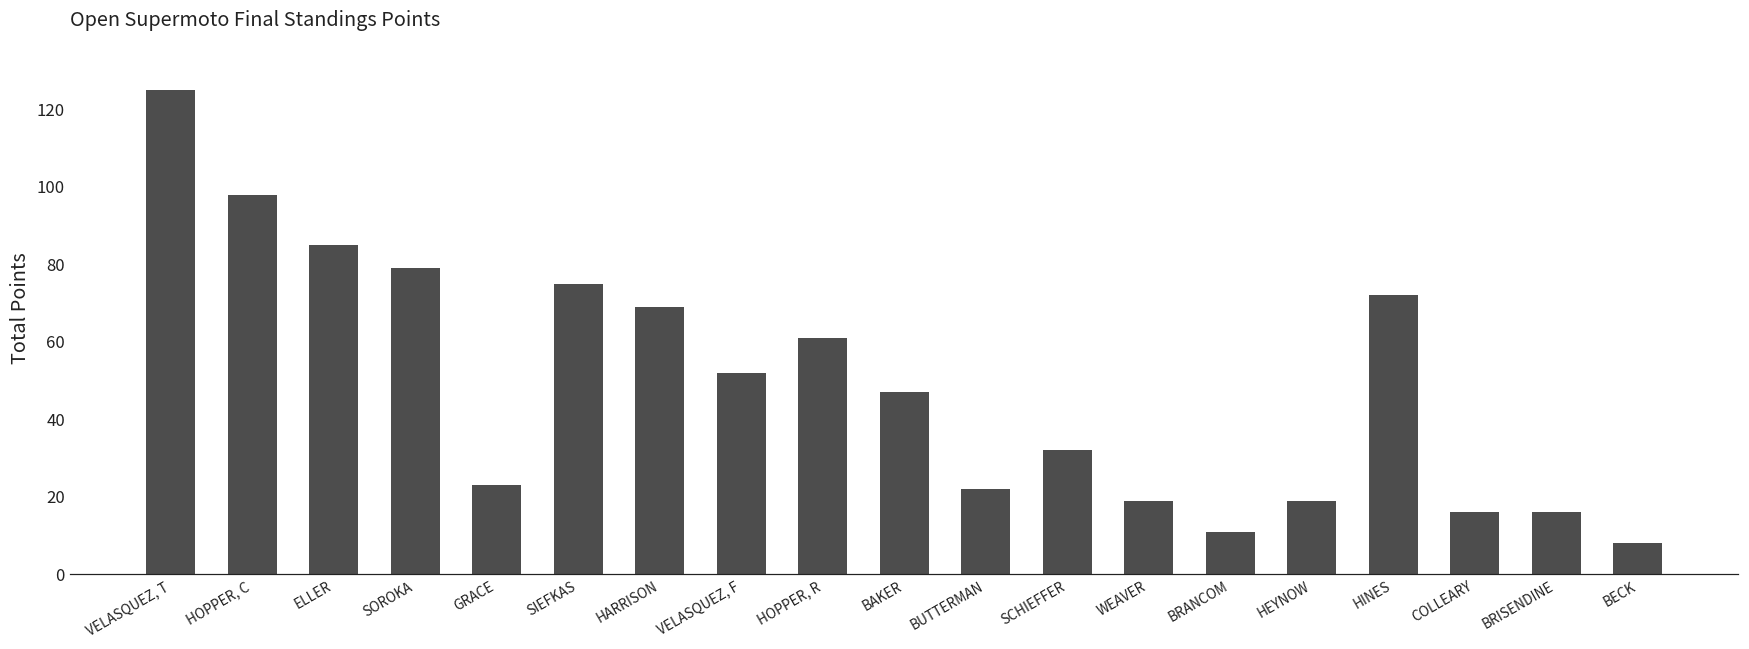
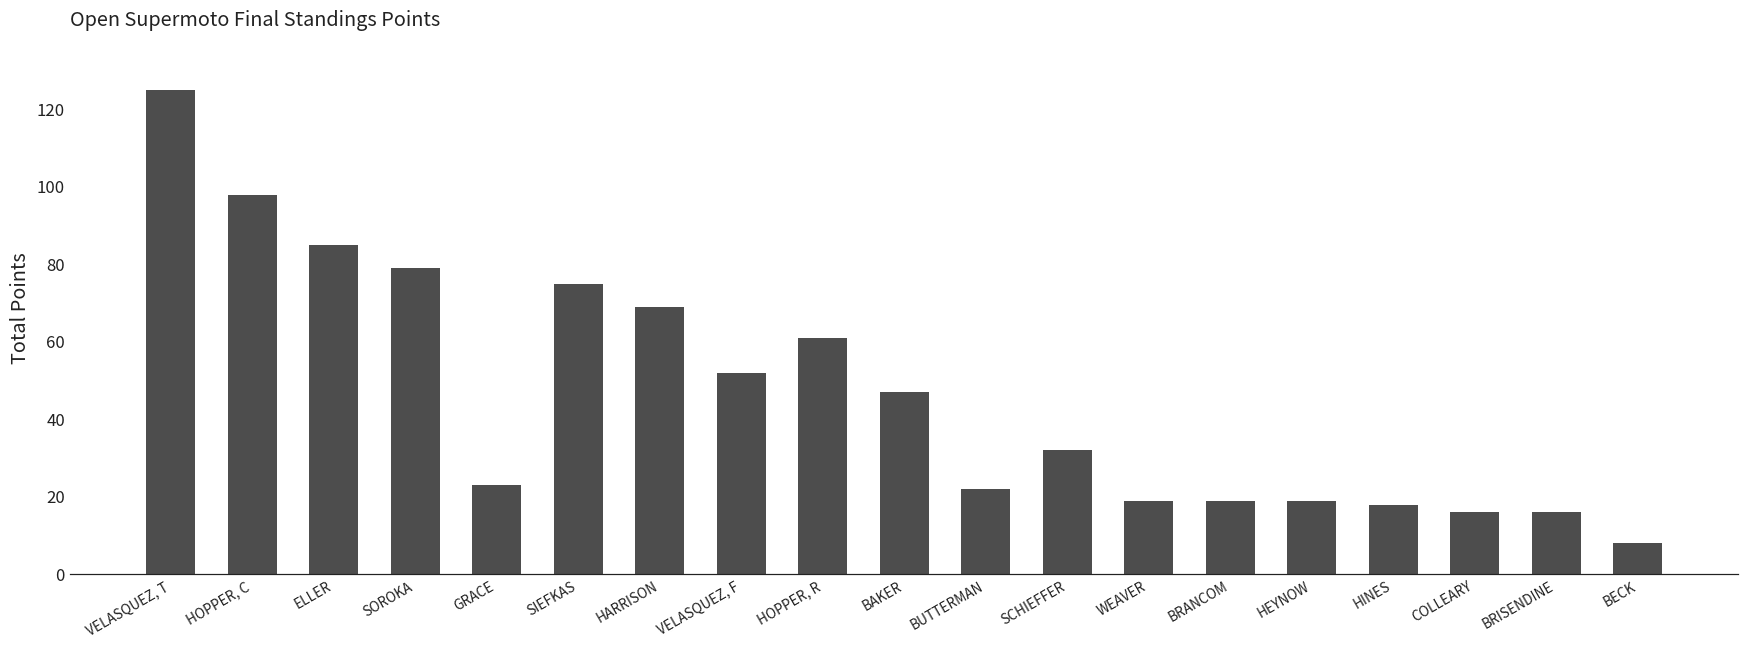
BRANCOM: 11 -> 19
HINES: 72 -> 18
